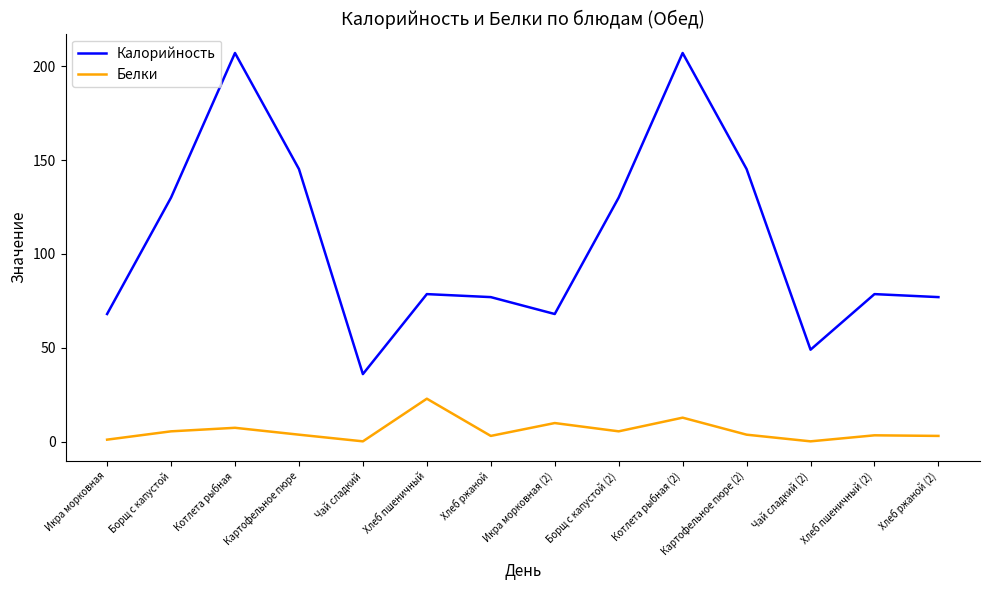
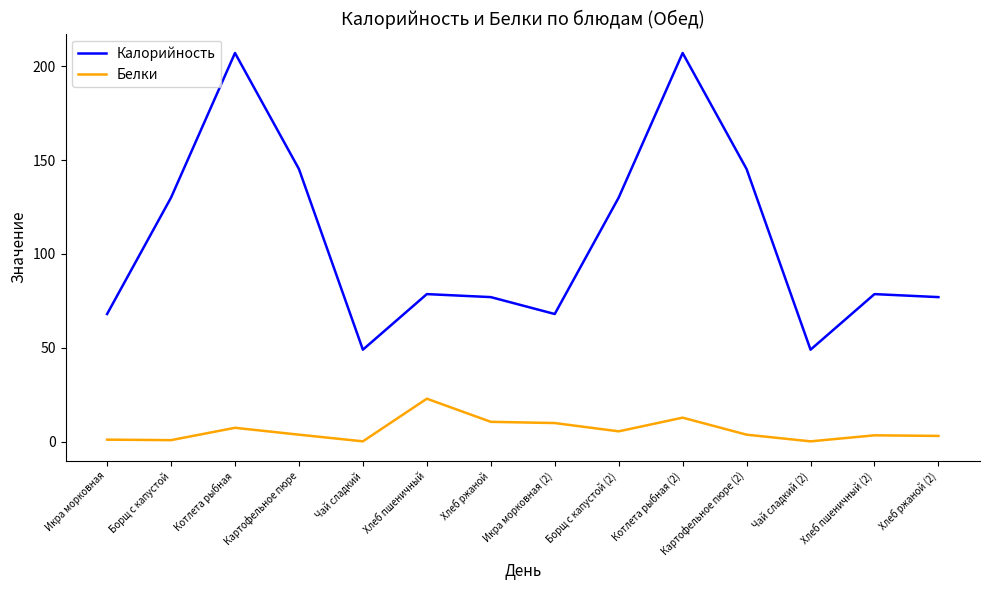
Белки, Борщ с капустой: 6 -> 1
Калорийность, Чай сладкий: 36 -> 49
Белки, Хлеб ржаной: 3 -> 11
